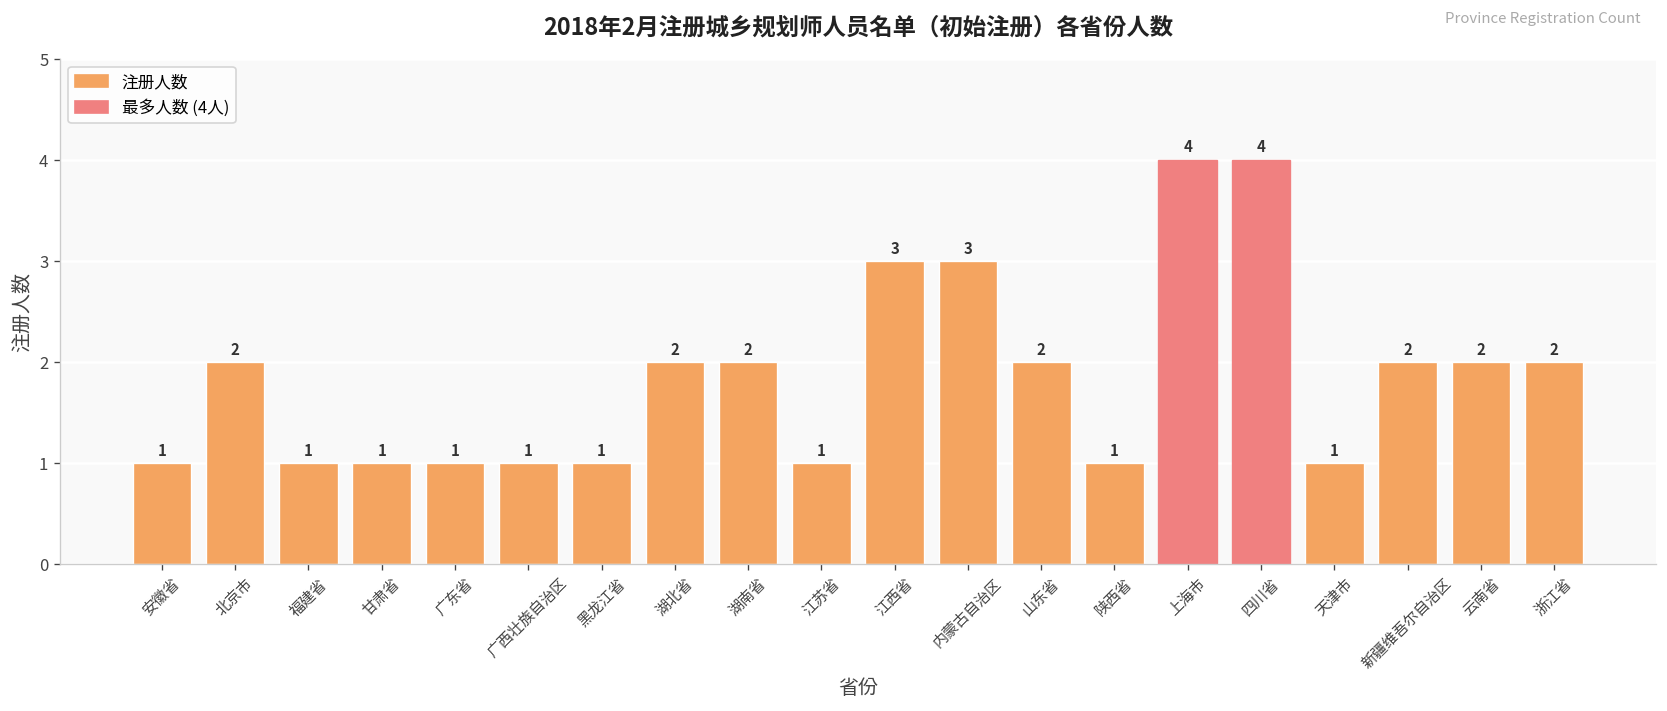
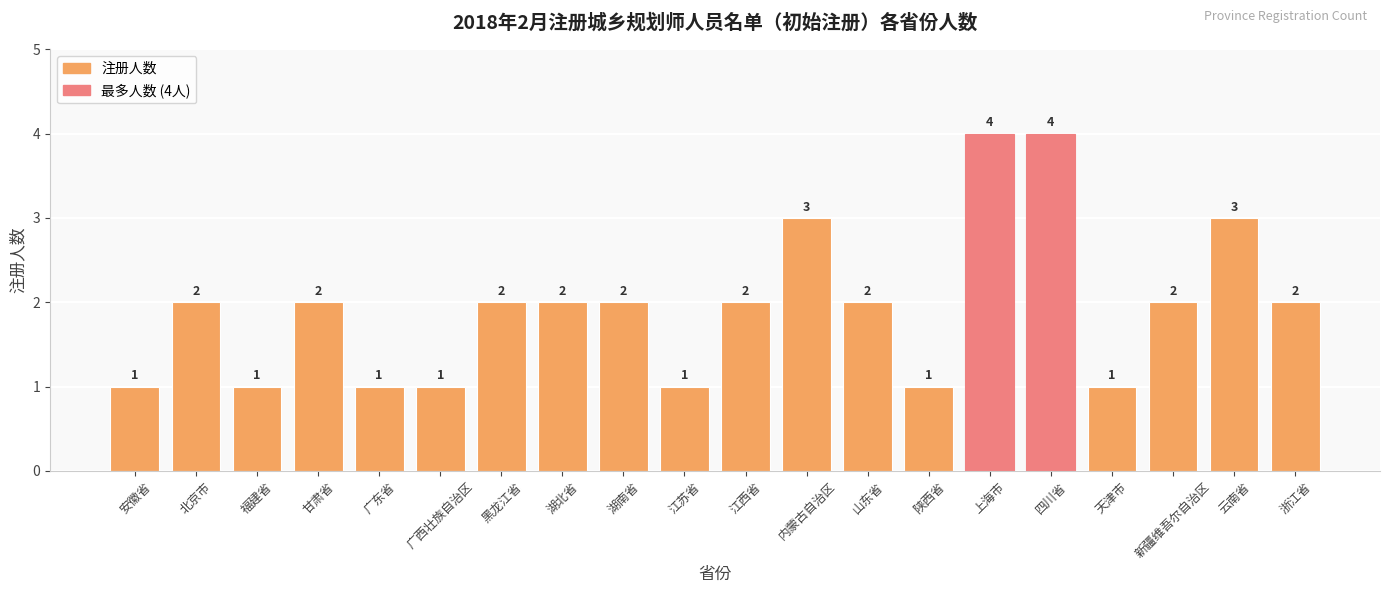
甘肃省: 1 -> 2
黑龙江省: 1 -> 2
江西省: 3 -> 2
云南省: 2 -> 3
